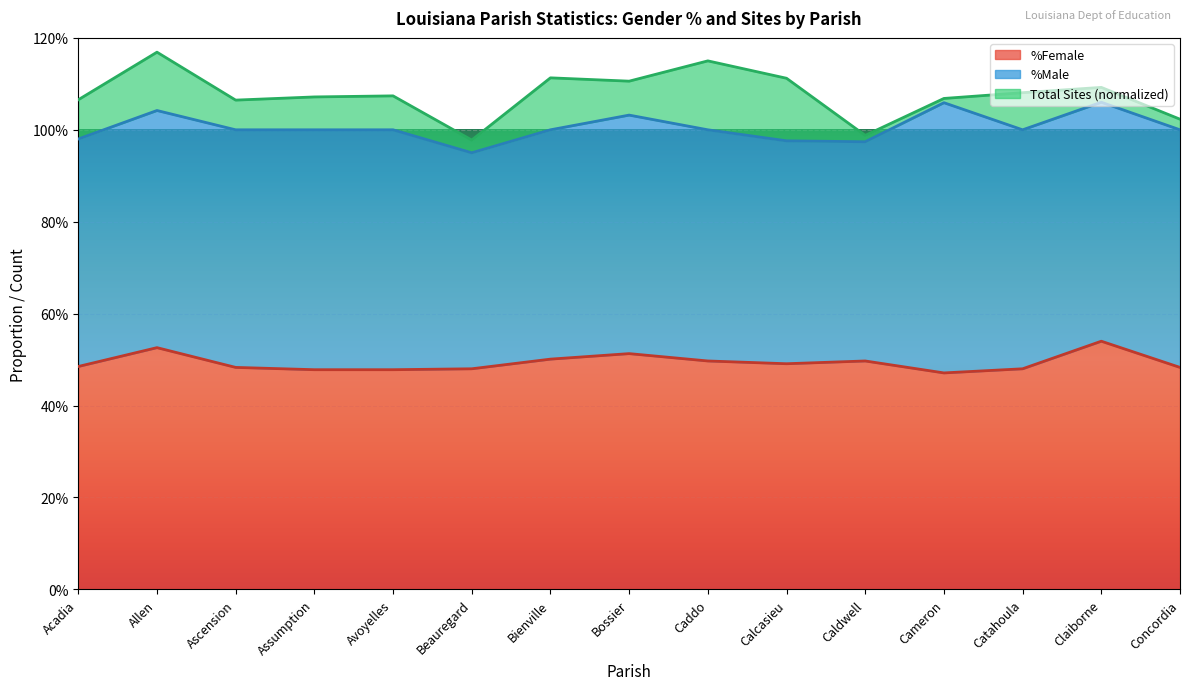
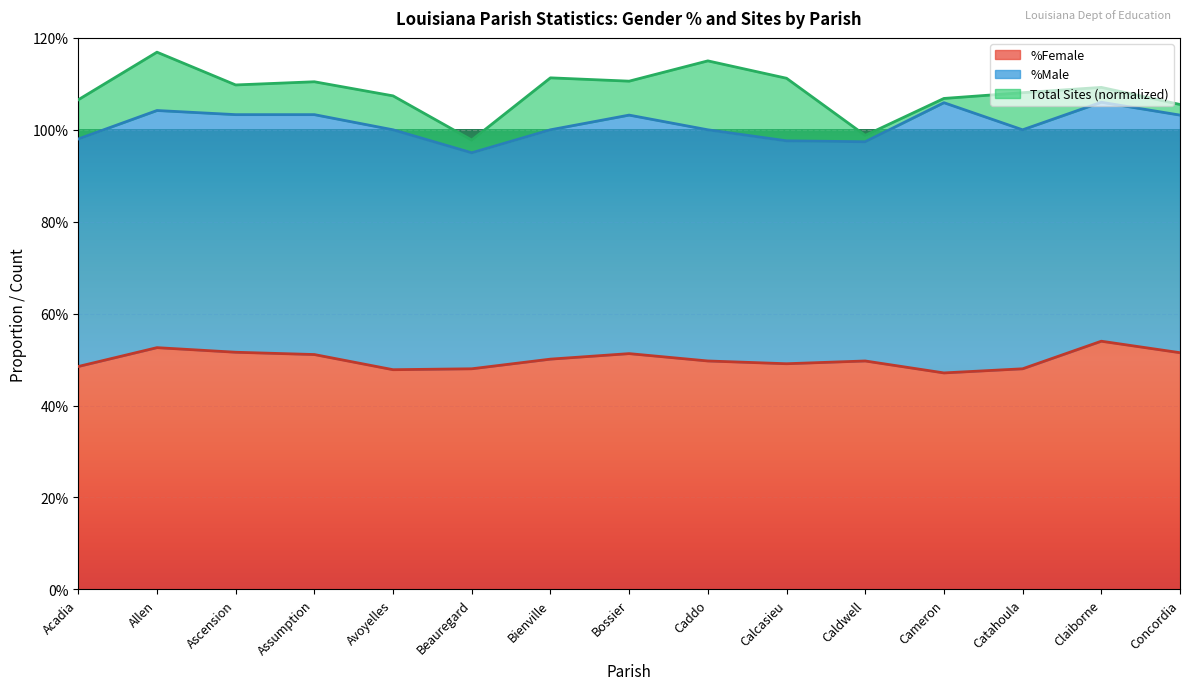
%Female, Ascension: 48% -> 52%
%Female, Assumption: 48% -> 51%
%Female, Concordia: 48% -> 52%
